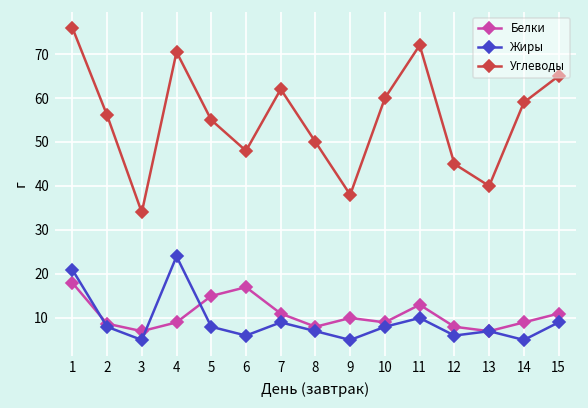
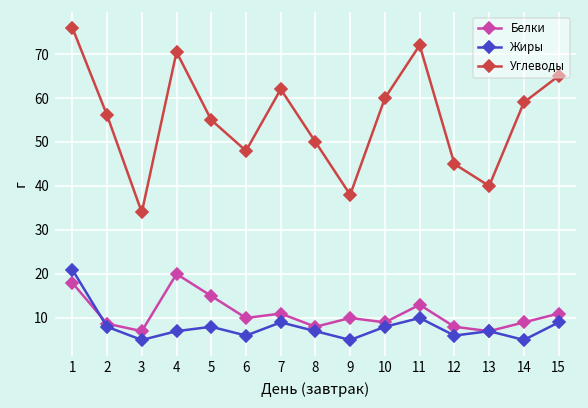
Белки, 4: 9 -> 20
Жиры, 4: 24 -> 7
Белки, 6: 17 -> 10
